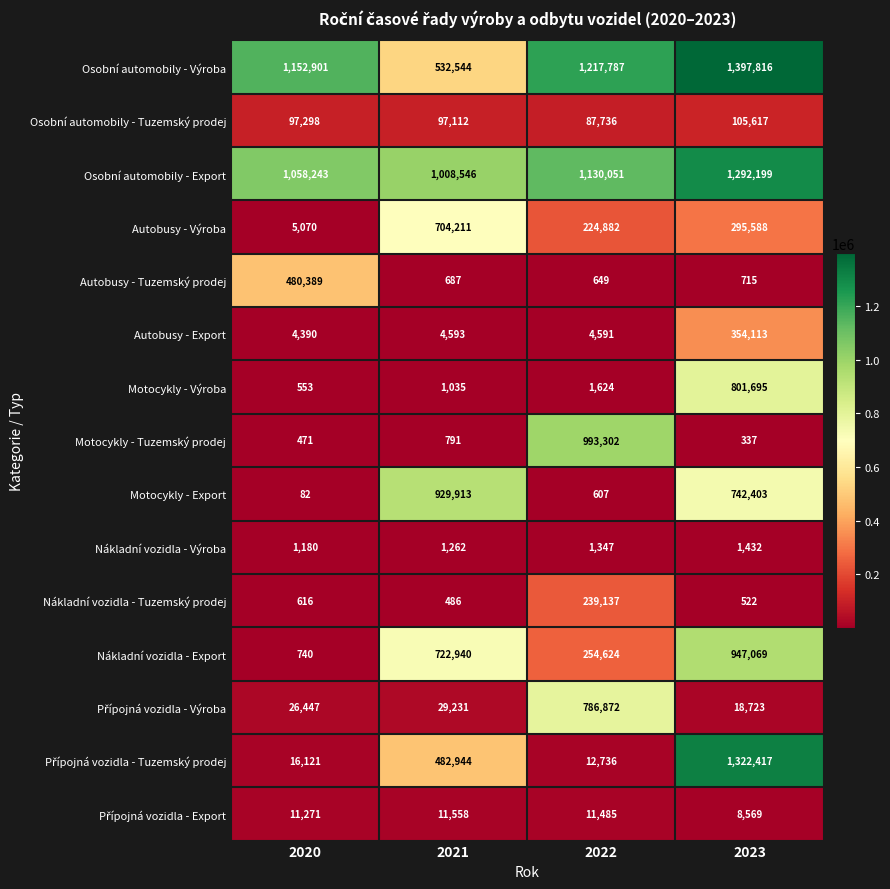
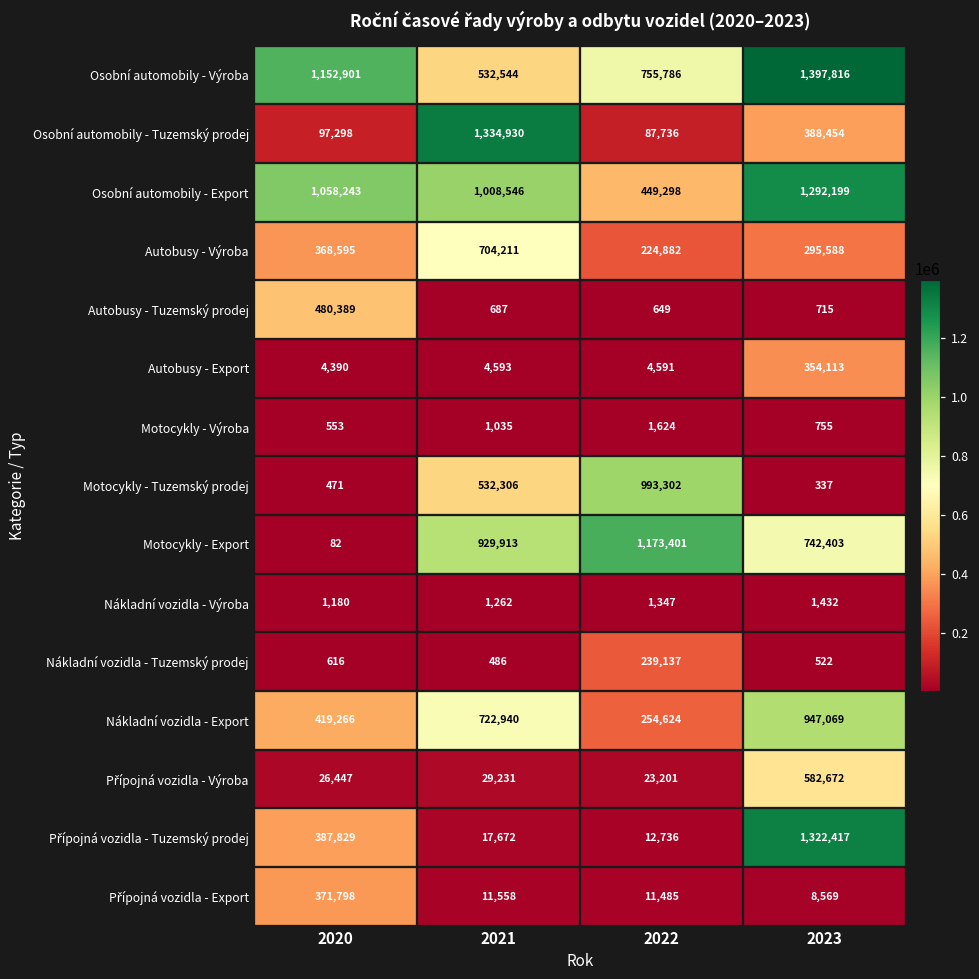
Osobní automobily - Výroba, 2022: 1,217,787 -> 755,786
Osobní automobily - Tuzemský prodej, 2021: 97,112 -> 1,334,930
Osobní automobily - Tuzemský prodej, 2023: 105,617 -> 388,454
Osobní automobily - Export, 2022: 1,130,051 -> 449,298
Autobusy - Výroba, 2020: 5,070 -> 368,595
Motocykly - Výroba, 2023: 801,695 -> 755
Motocykly - Tuzemský prodej, 2021: 791 -> 532,306
Motocykly - Export, 2022: 607 -> 1,173,401
Nákladní vozidla - Export, 2020: 740 -> 419,266
Přípojná vozidla - Výroba, 2022: 786,872 -> 23,201
Přípojná vozidla - Výroba, 2023: 18,723 -> 582,672
Přípojná vozidla - Tuzemský prodej, 2020: 16,121 -> 387,829
Přípojná vozidla - Tuzemský prodej, 2021: 482,944 -> 17,672
Přípojná vozidla - Export, 2020: 11,271 -> 371,798
